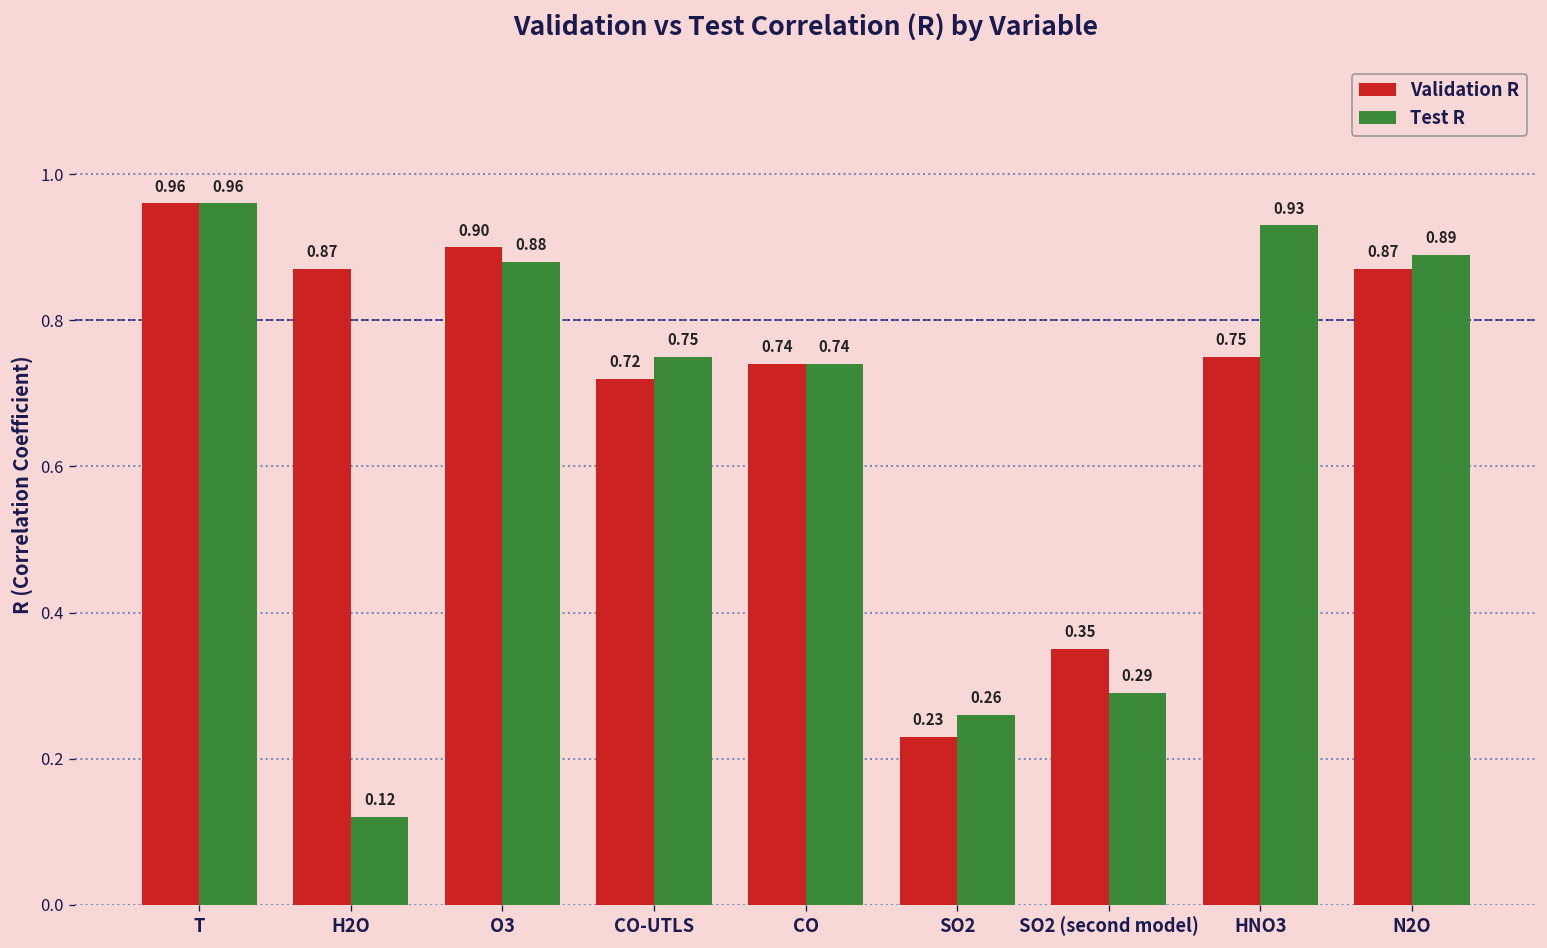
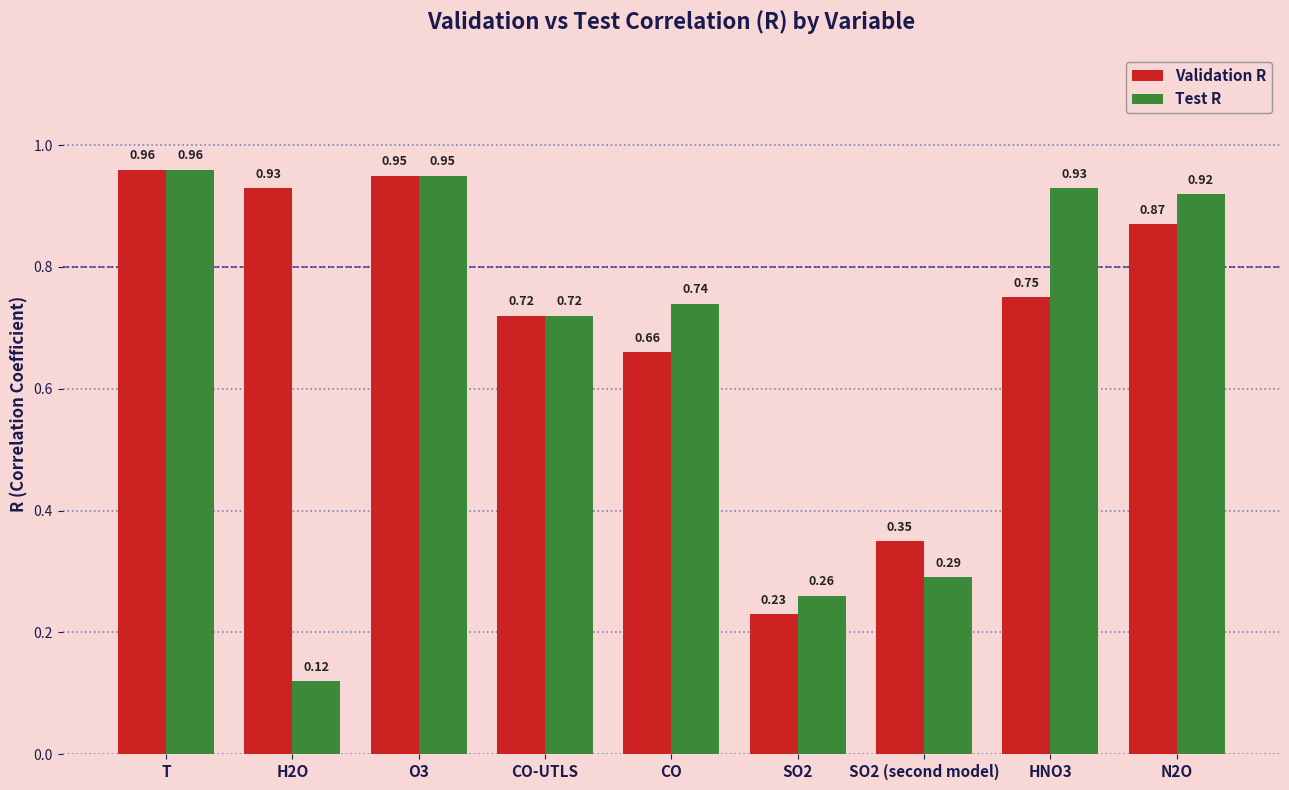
Validation R, H2O: 0.87 -> 0.93
Validation R, O3: 0.90 -> 0.95
Test R, O3: 0.88 -> 0.95
Test R, CO-UTLS: 0.75 -> 0.72
Validation R, CO: 0.74 -> 0.66
Test R, N2O: 0.89 -> 0.92
